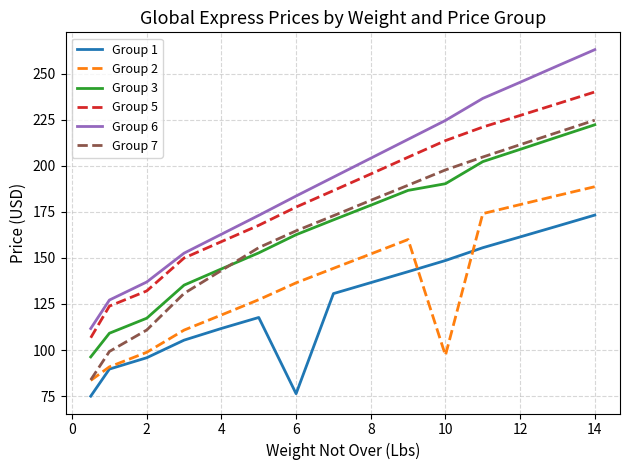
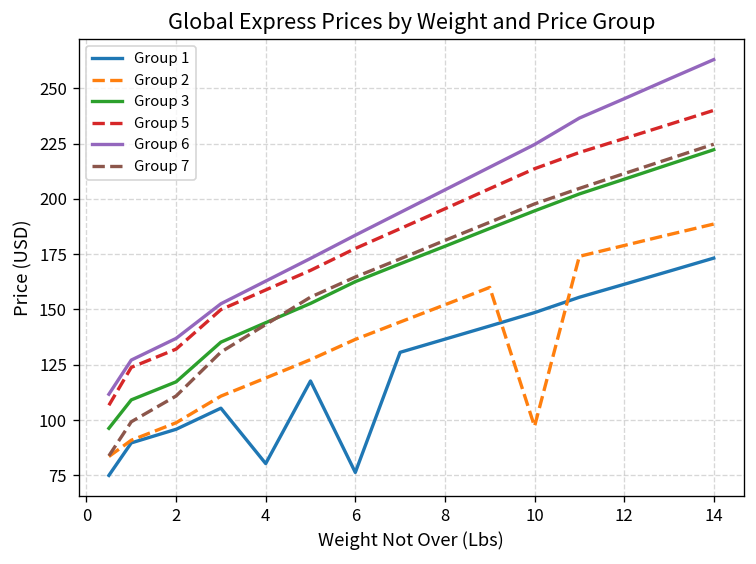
Group 1, 4: 112 -> 80
Group 3, 10: 190 -> 195
